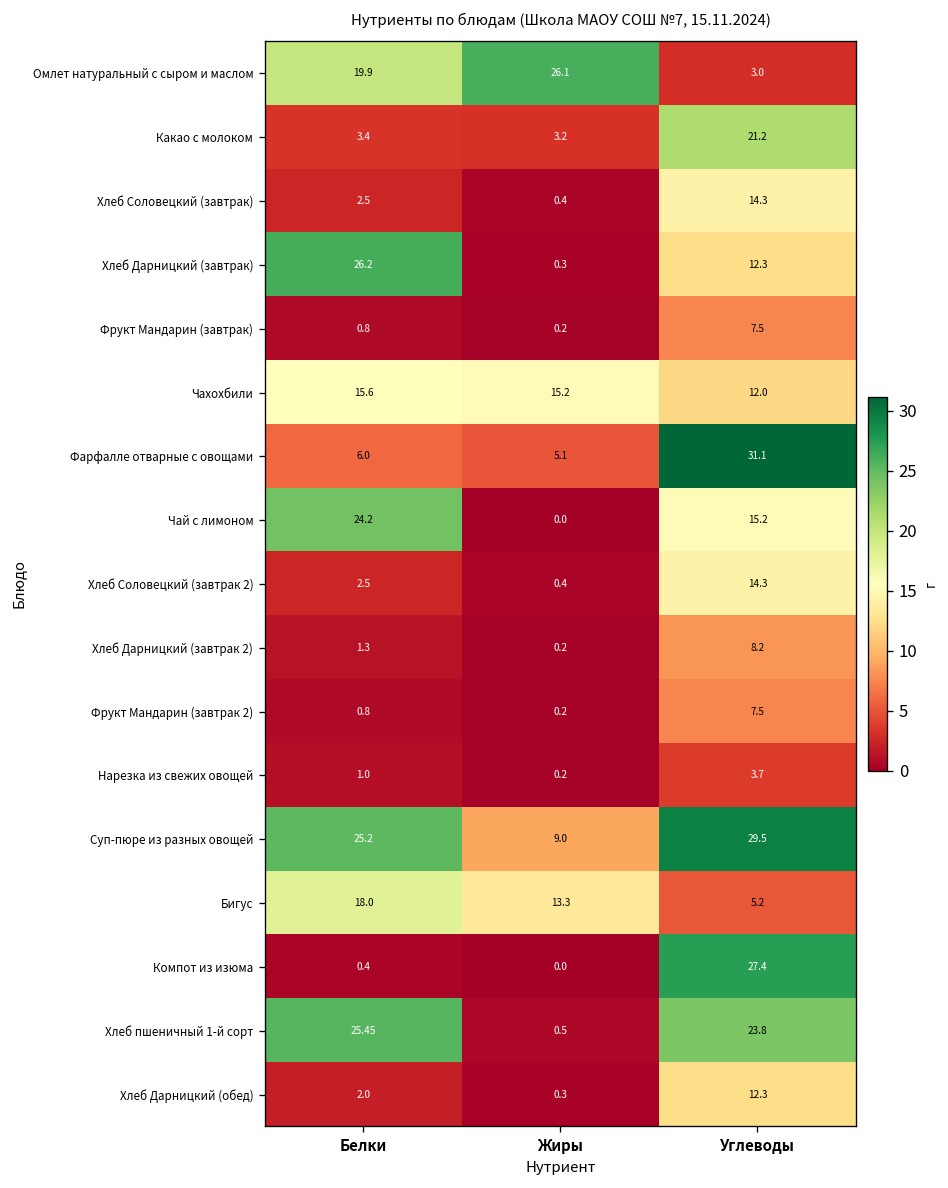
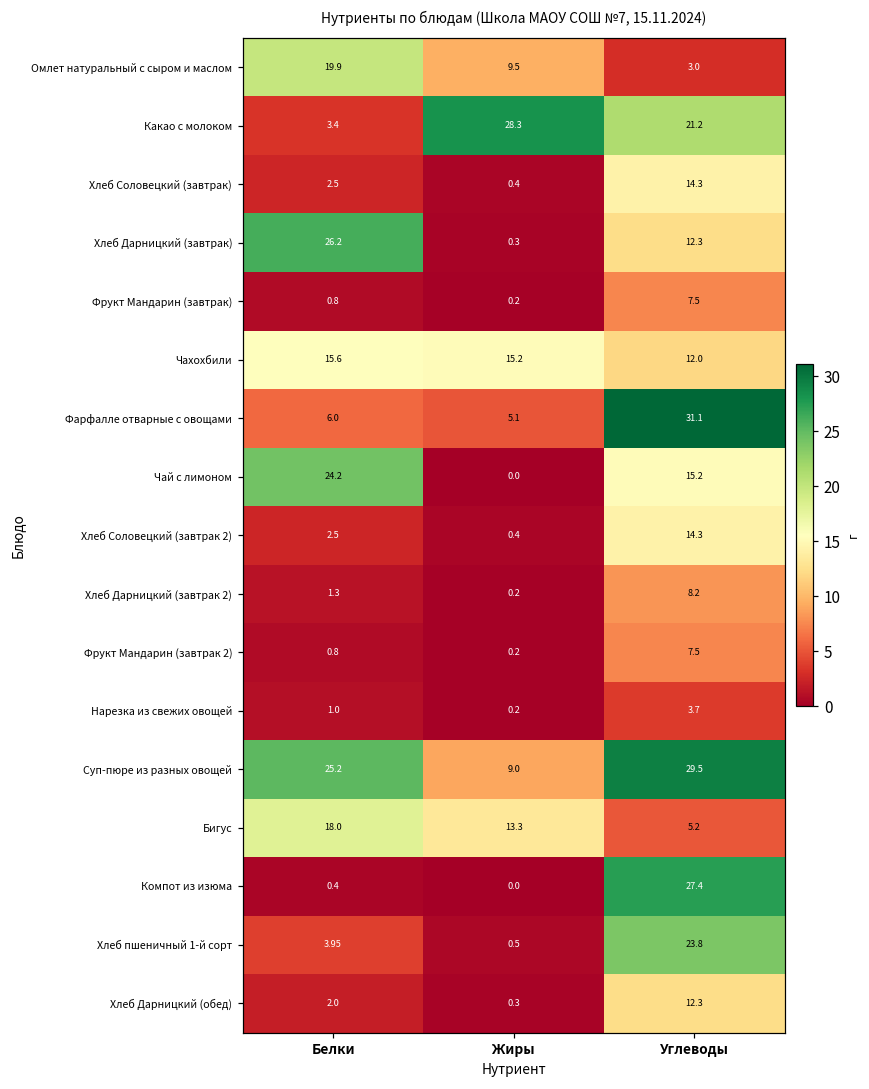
Омлет натуральный с сыром и маслом, Жиры: 26.1 -> 9.5
Какао с молоком, Жиры: 3.2 -> 28.3
Хлеб пшеничный 1-й сорт, Белки: 25.45 -> 3.95
